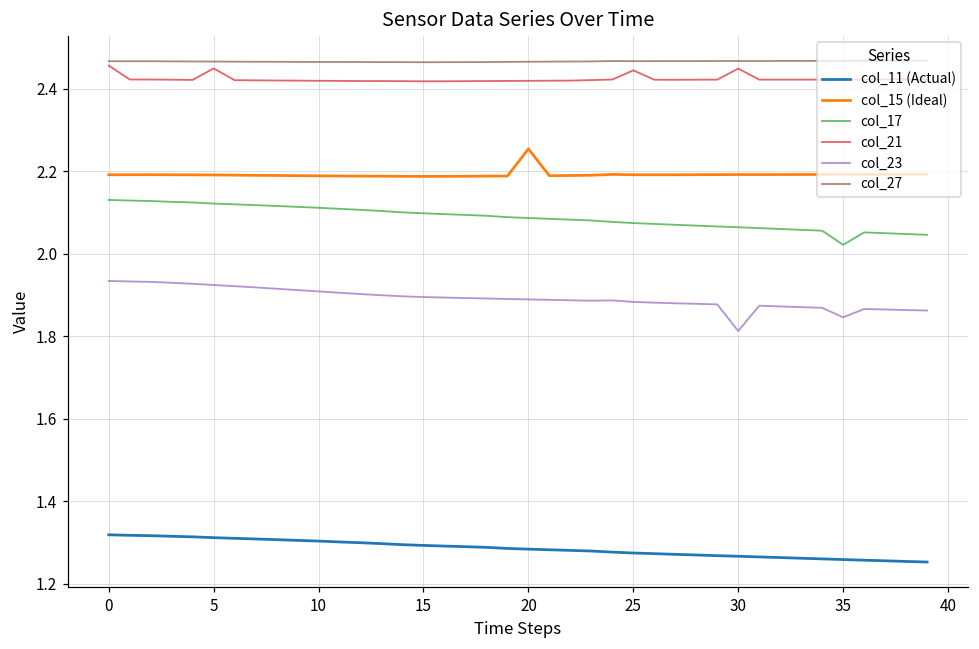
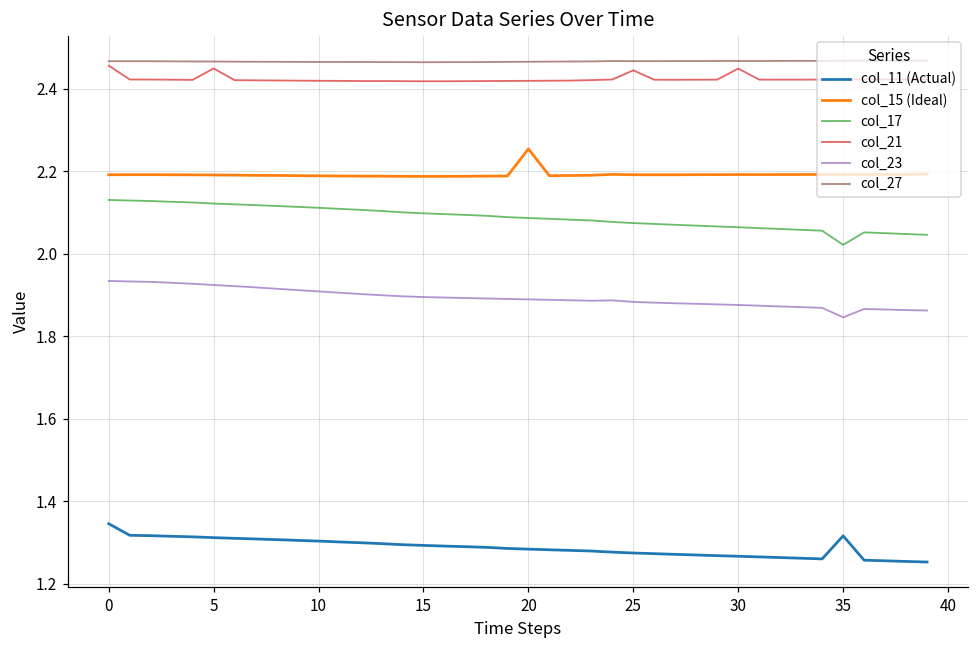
col_11 (Actual), 0: 1.32 -> 1.35
col_23, 30: 1.81 -> 1.88
col_11 (Actual), 35: 1.26 -> 1.32
